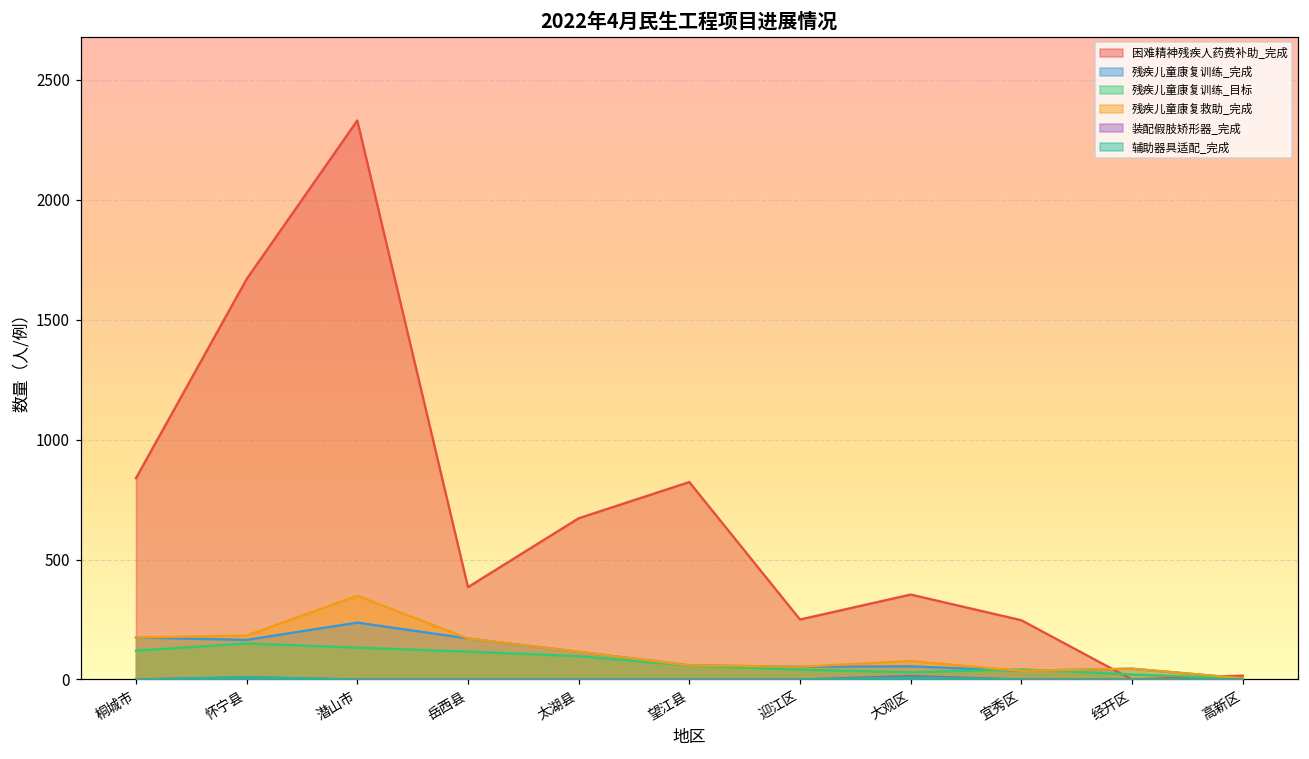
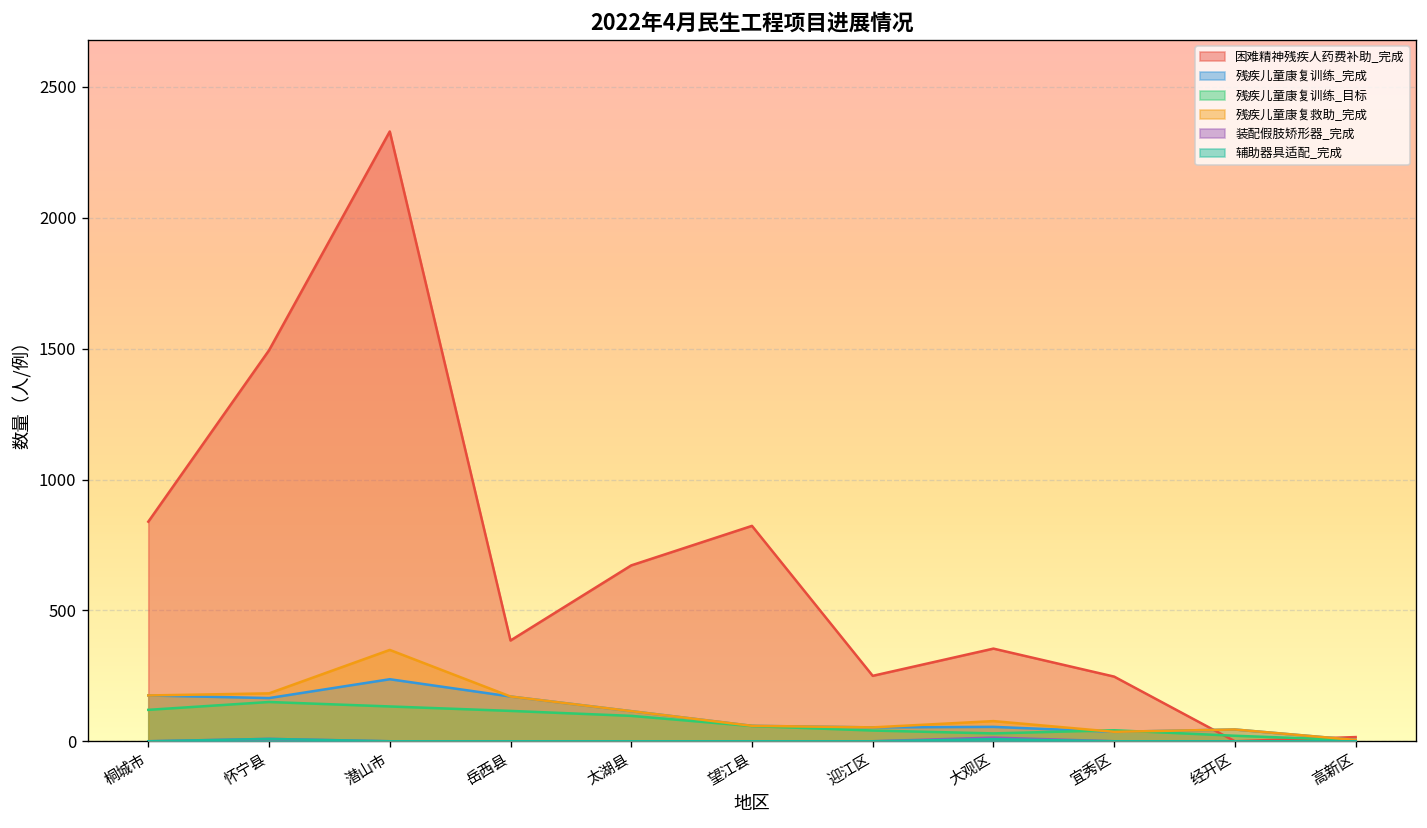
困难精神残疾人药费补助_完成, 怀宁县: 1670 -> 1490
